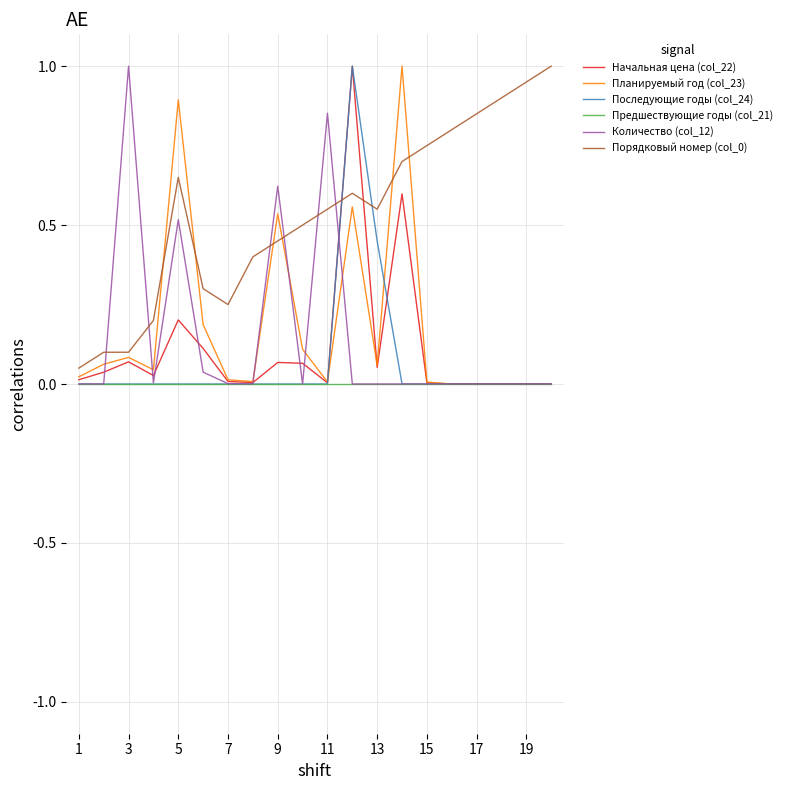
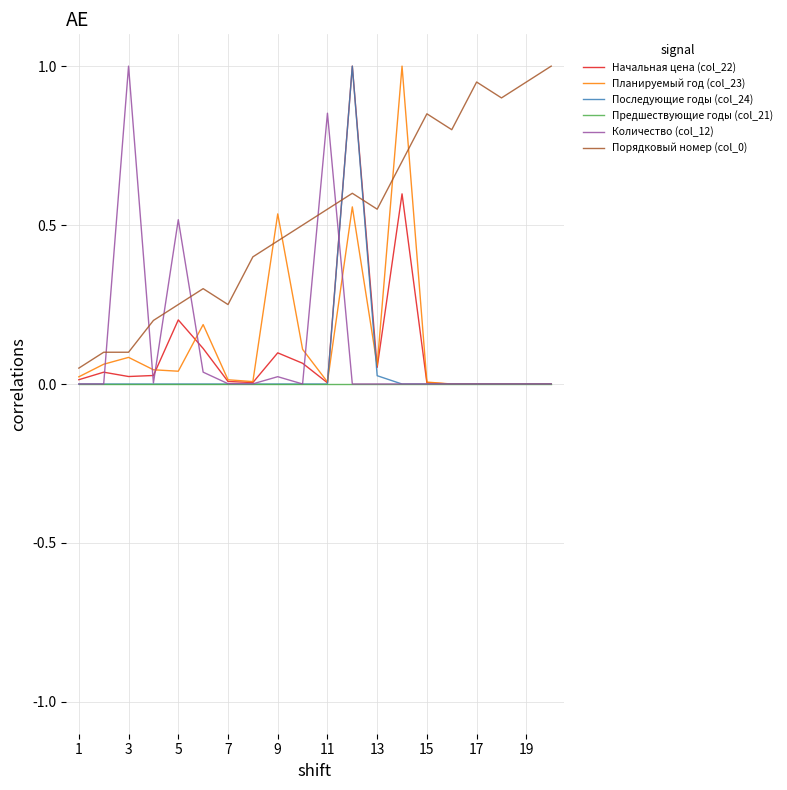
Начальная цена (col_22), 3: 0.07 -> 0.02
Планируемый год (col_23), 5: 0.89 -> 0.04
Порядковый номер (col_0), 5: 0.65 -> 0.25
Начальная цена (col_22), 9: 0.07 -> 0.10
Количество (col_12), 9: 0.62 -> 0.02
Последующие годы (col_24), 13: 0.45 -> 0.03
Порядковый номер (col_0), 15: 0.75 -> 0.85
Порядковый номер (col_0), 17: 0.85 -> 0.95
